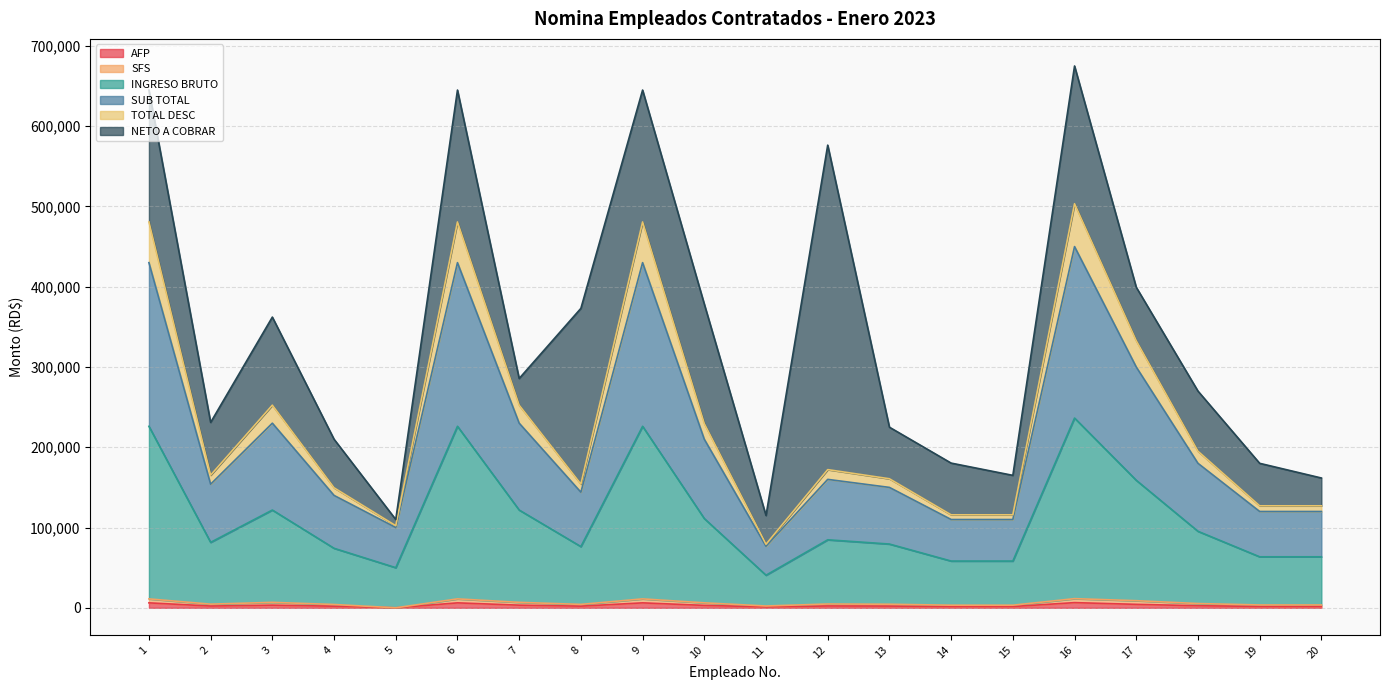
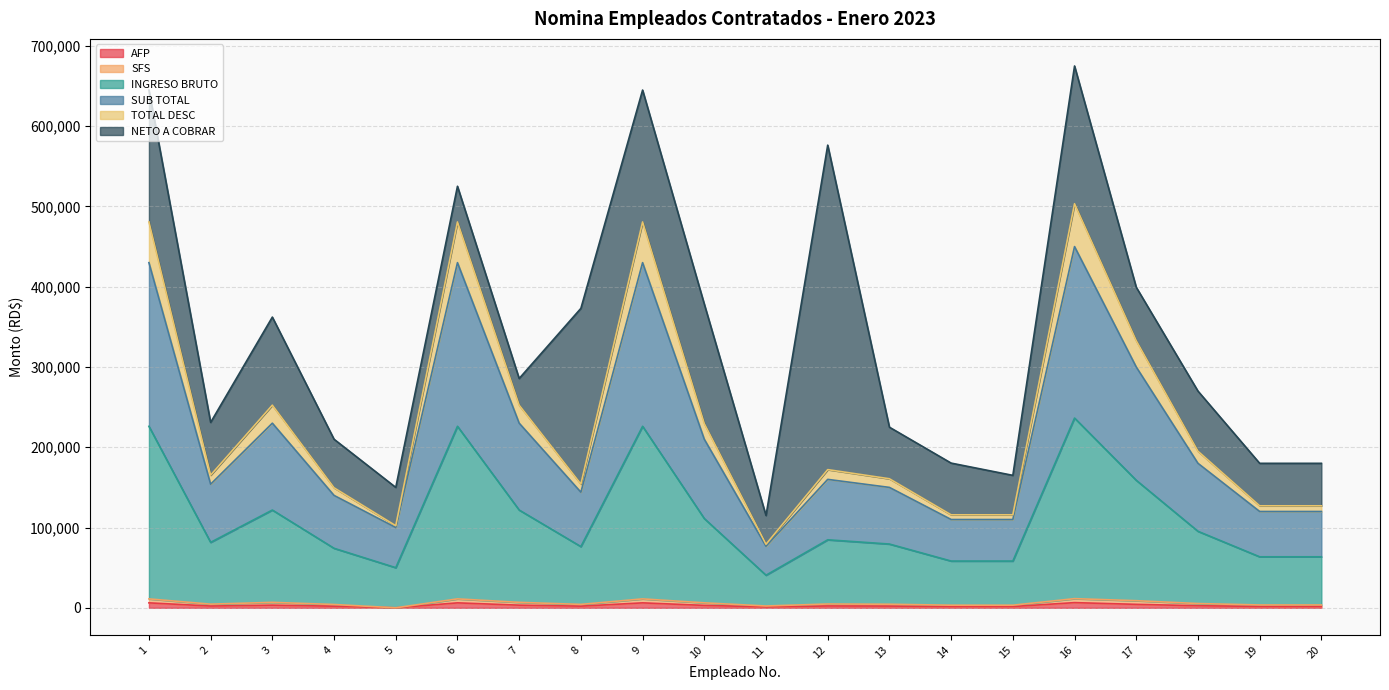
NETO A COBRAR, 5: 10,000 -> 50,000
NETO A COBRAR, 6: 160,000 -> 40,000
NETO A COBRAR, 20: 30,000 -> 50,000
